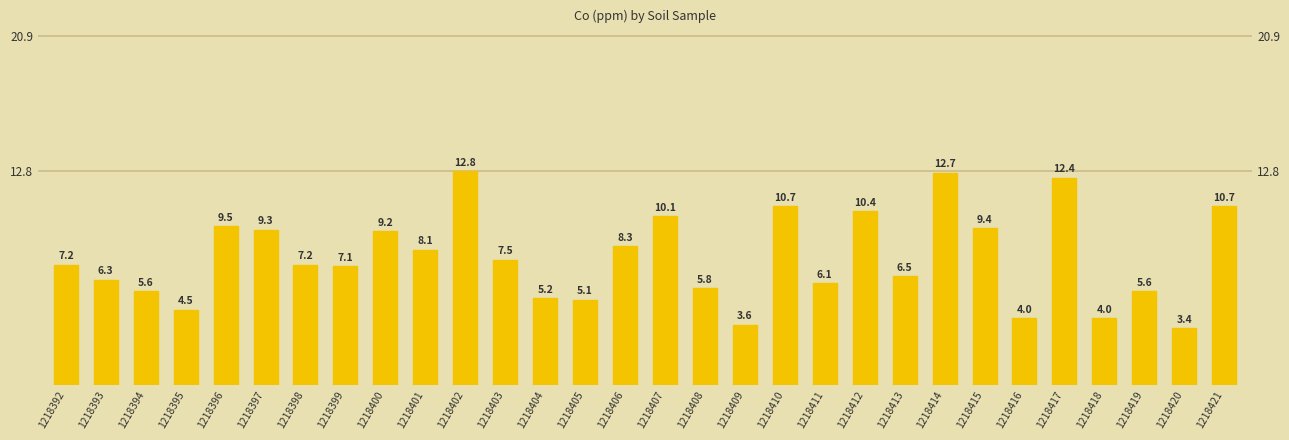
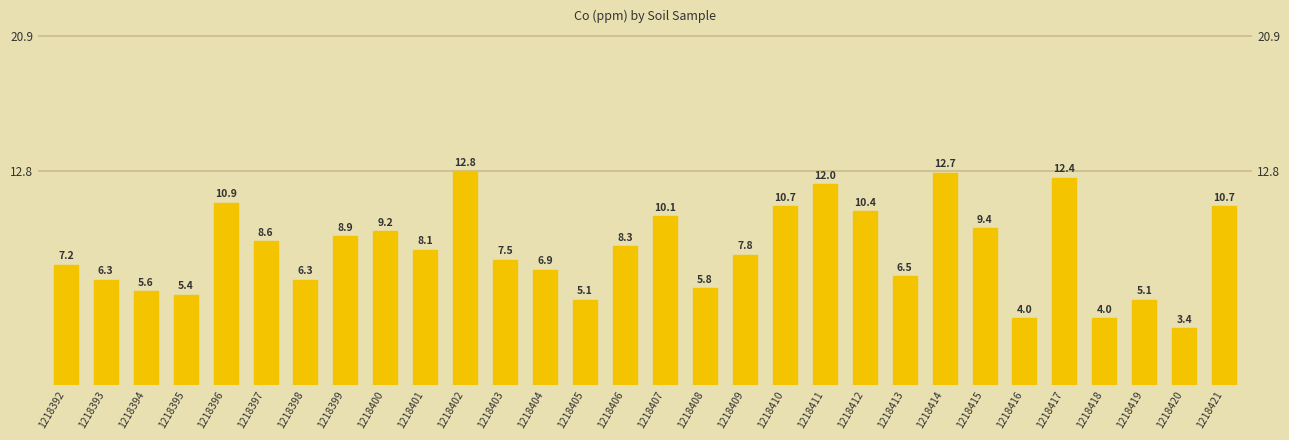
1218395: 4.5 -> 5.4
1218396: 9.5 -> 10.9
1218397: 9.3 -> 8.6
1218398: 7.2 -> 6.3
1218399: 7.1 -> 8.9
1218404: 5.2 -> 6.9
1218409: 3.6 -> 7.8
1218411: 6.1 -> 12.0
1218419: 5.6 -> 5.1
